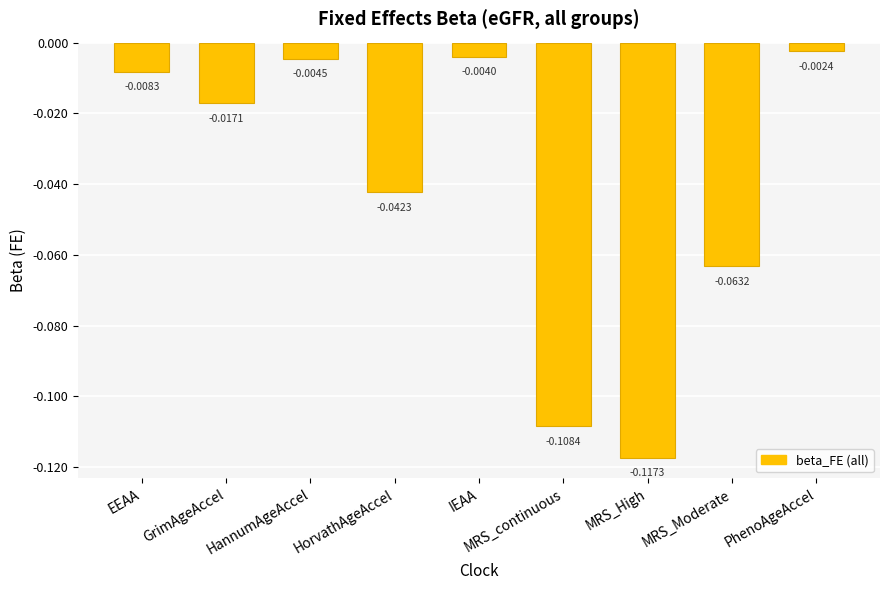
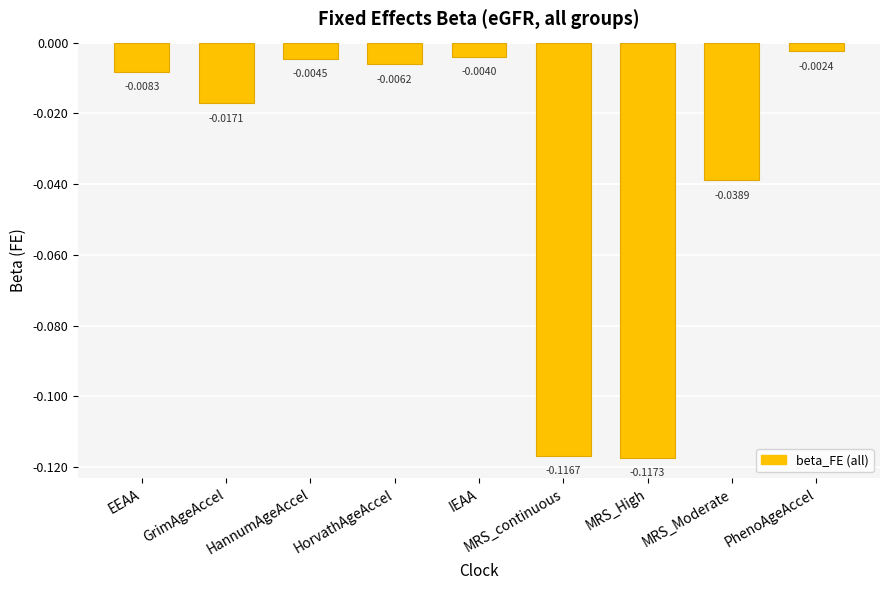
HorvathAgeAccel: -0.0423 -> -0.0062
MRS_continuous: -0.1084 -> -0.1167
MRS_Moderate: -0.0632 -> -0.0389
